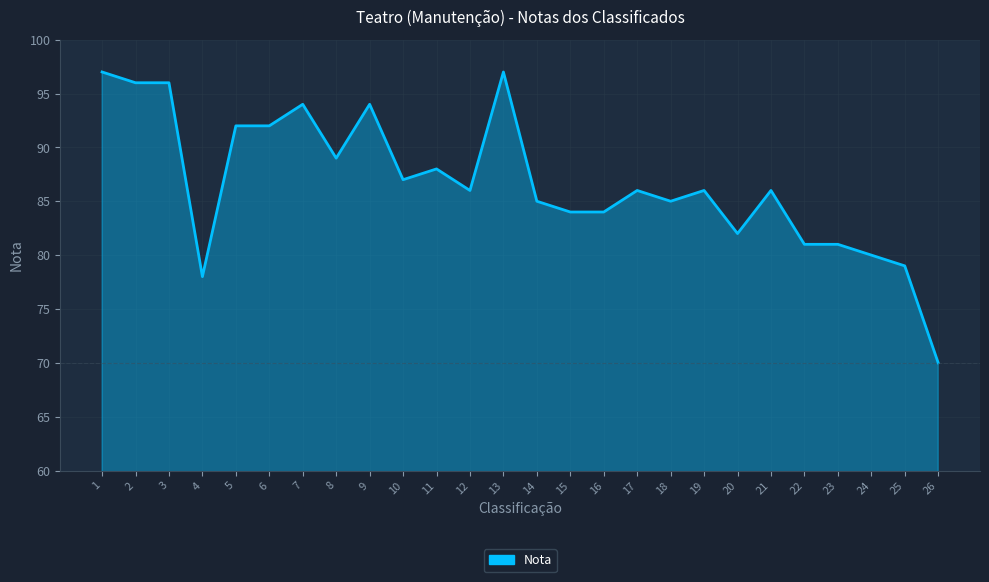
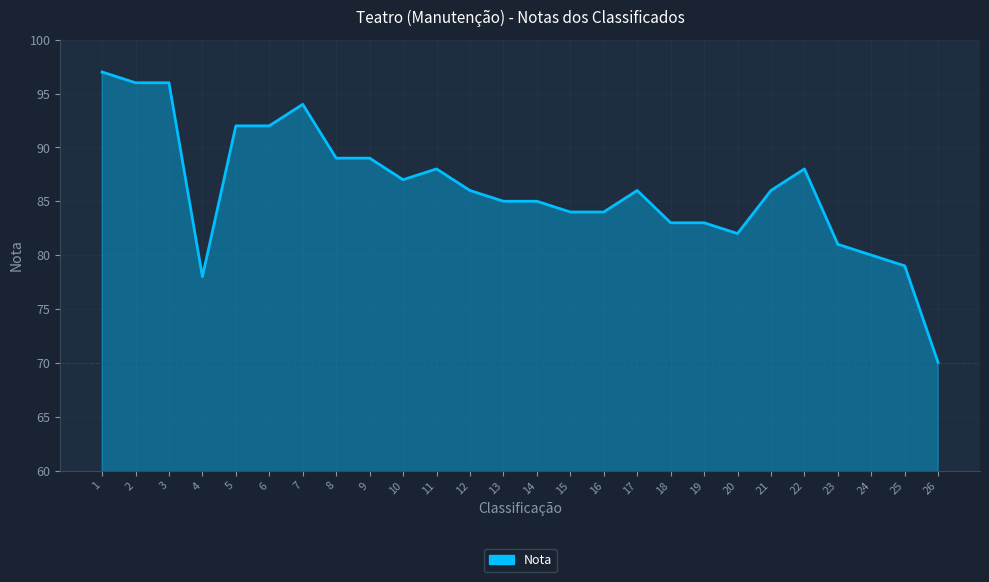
9: 94 -> 89
13: 97 -> 85
18: 85 -> 83
19: 86 -> 83
22: 81 -> 88
